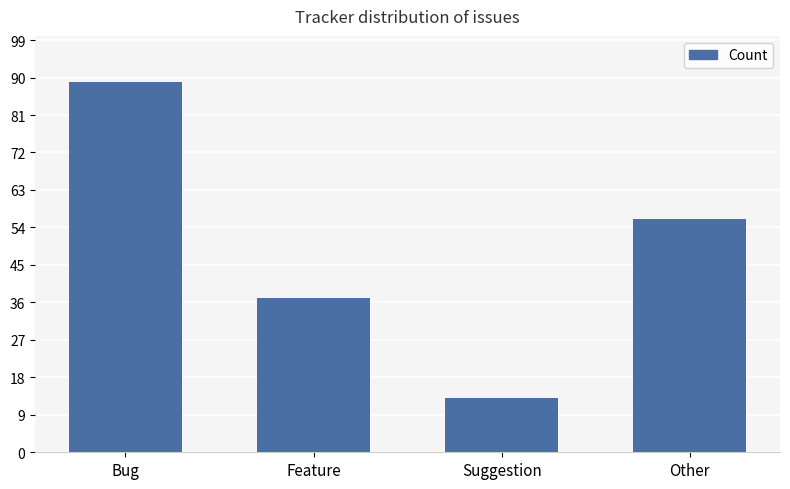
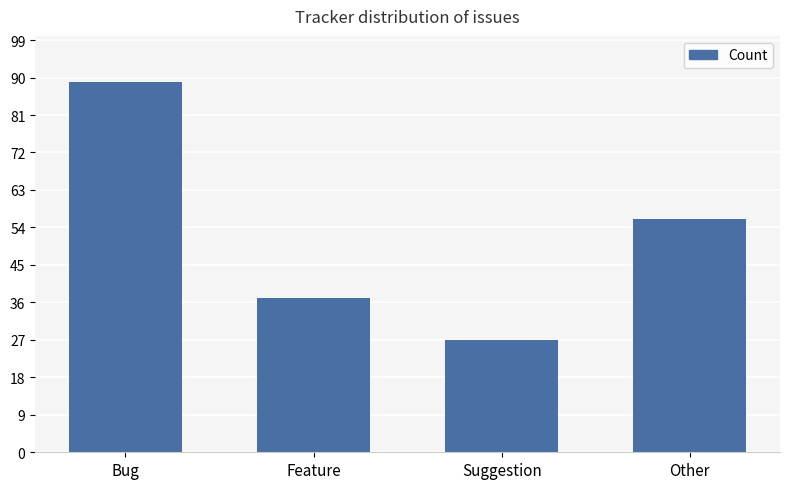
Suggestion: 13 -> 27
